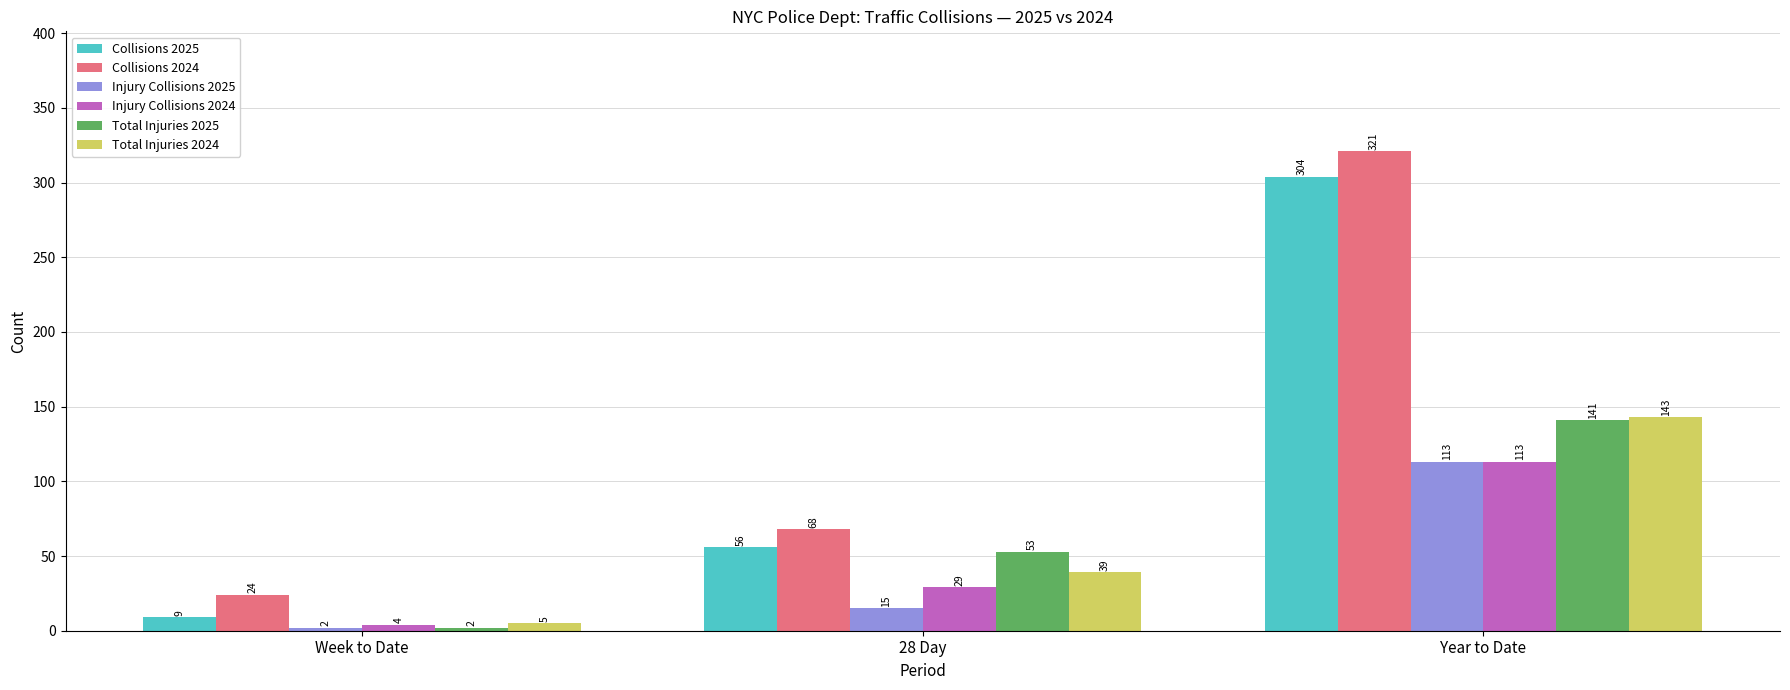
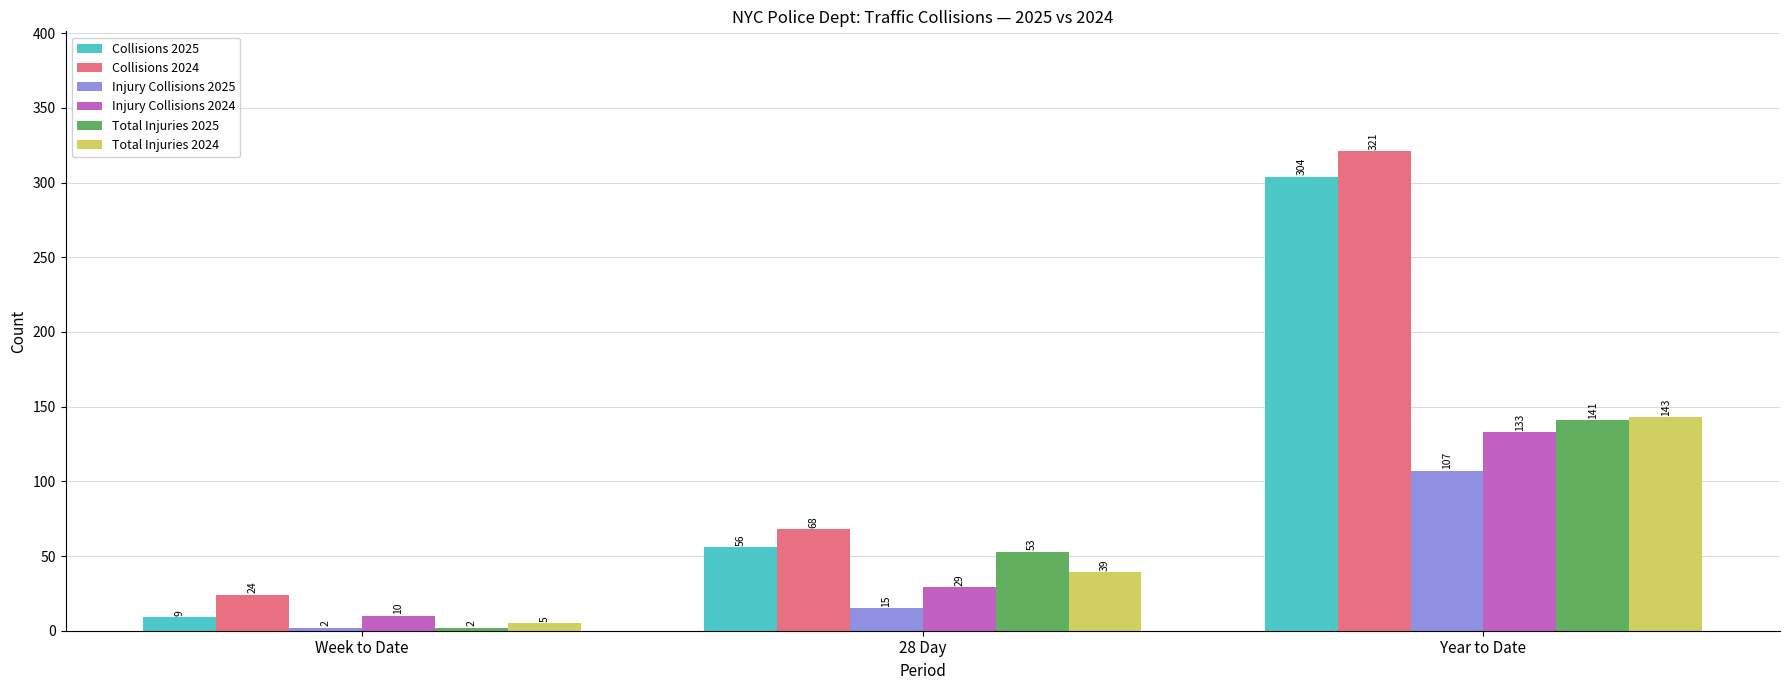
Injury Collisions 2024, Week to Date: 4 -> 10
Injury Collisions 2025, Year to Date: 113 -> 107
Injury Collisions 2024, Year to Date: 113 -> 133
